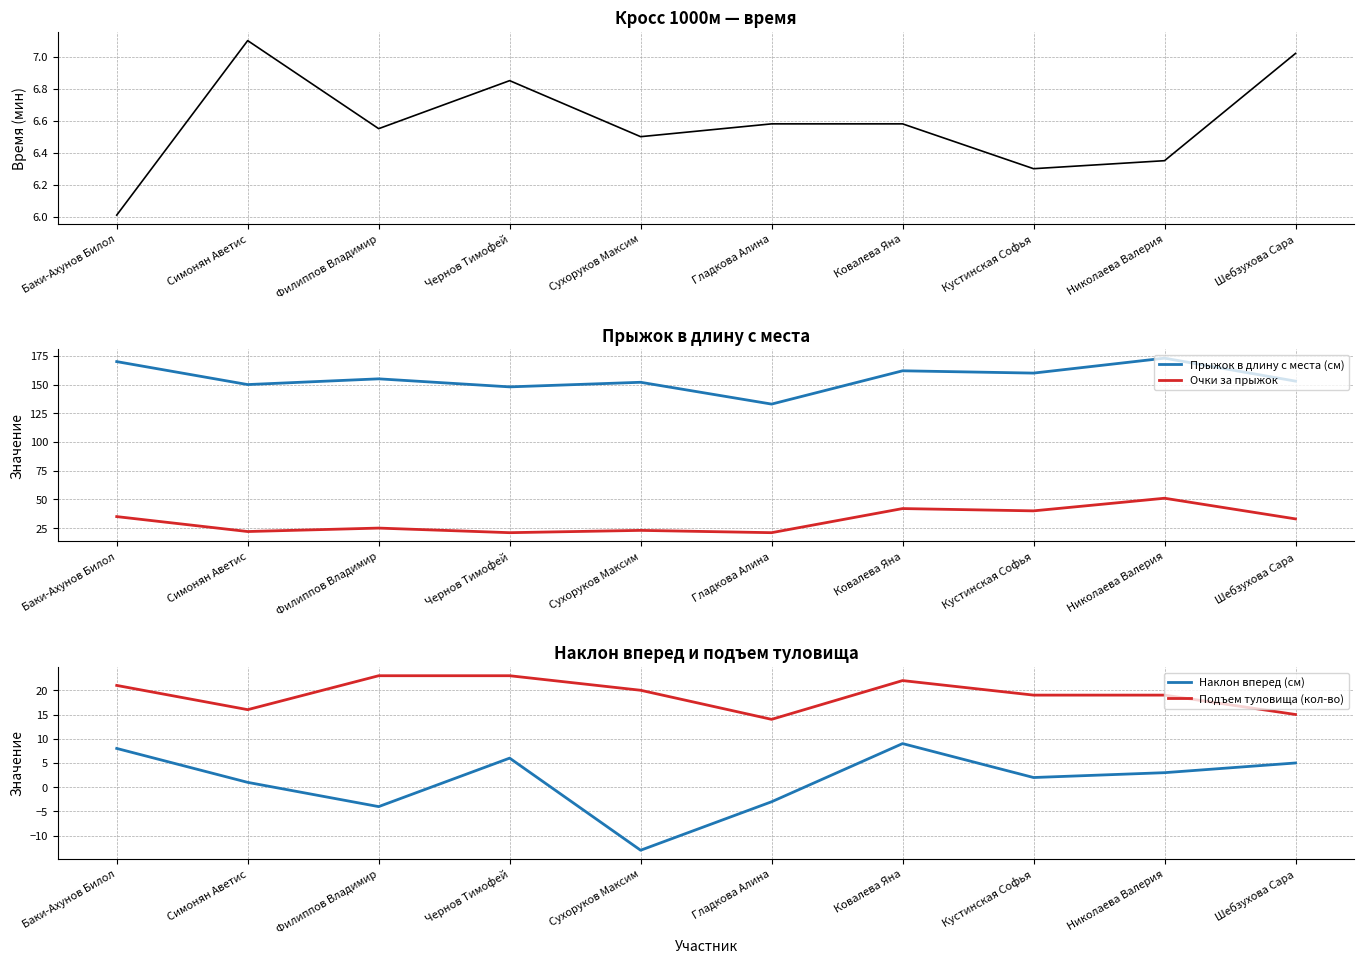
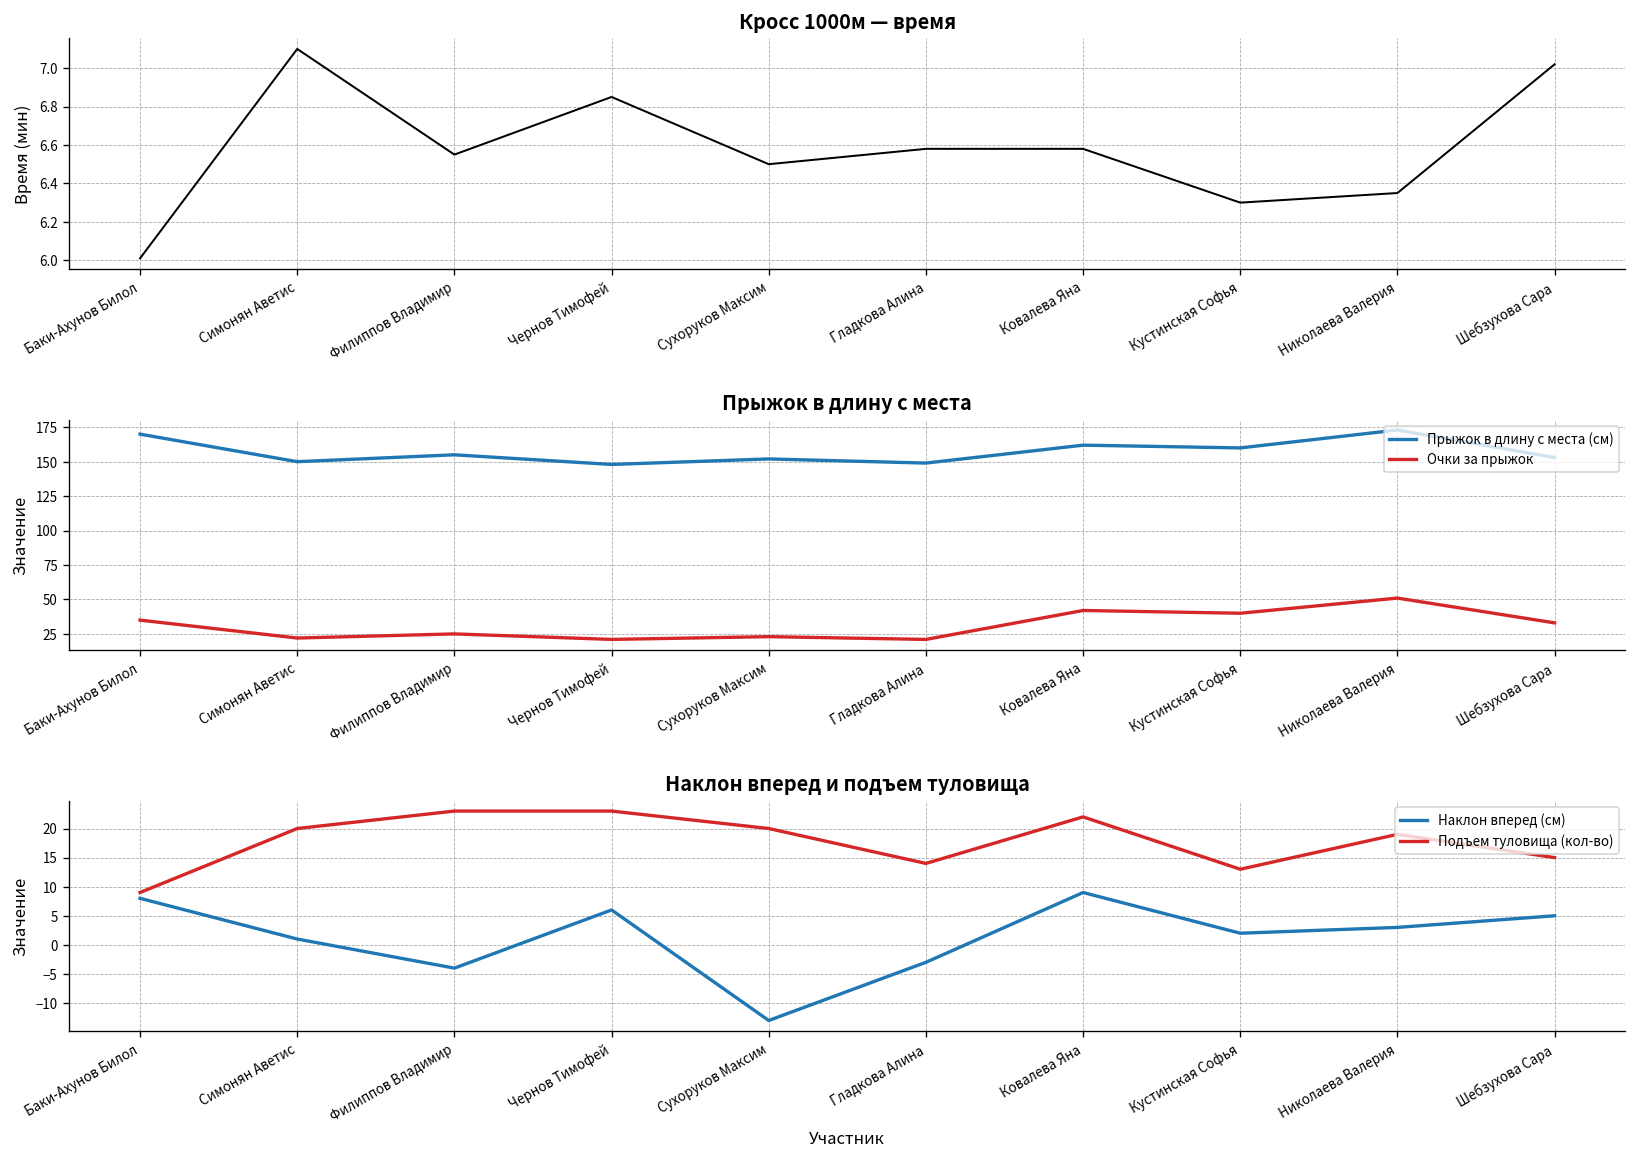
Прыжок в длину с места, Прыжок в длину с места (см), Гладкова Алина: 133 -> 149
Наклон вперед и подъем туловища, Подъем туловища (кол-во), Баки-Ахунов Билол: 21 -> 9
Наклон вперед и подъем туловища, Подъем туловища (кол-во), Симонян Аветис: 16 -> 20
Наклон вперед и подъем туловища, Подъем туловища (кол-во), Кустинская Софья: 19 -> 13
